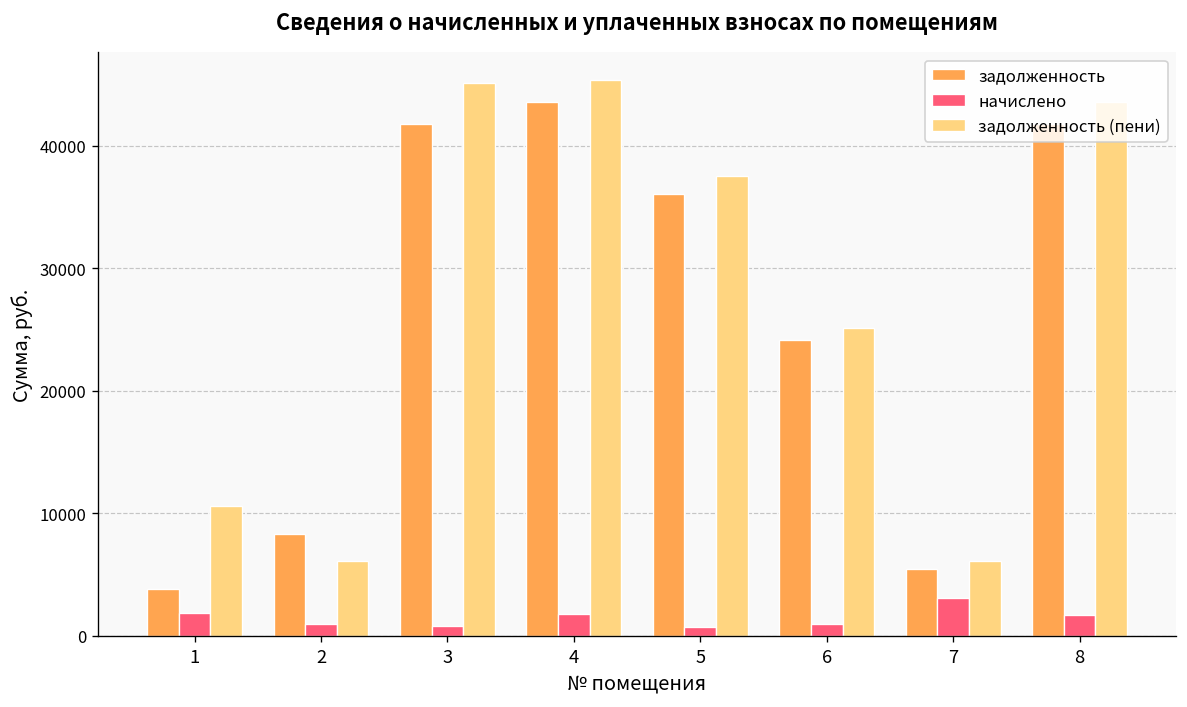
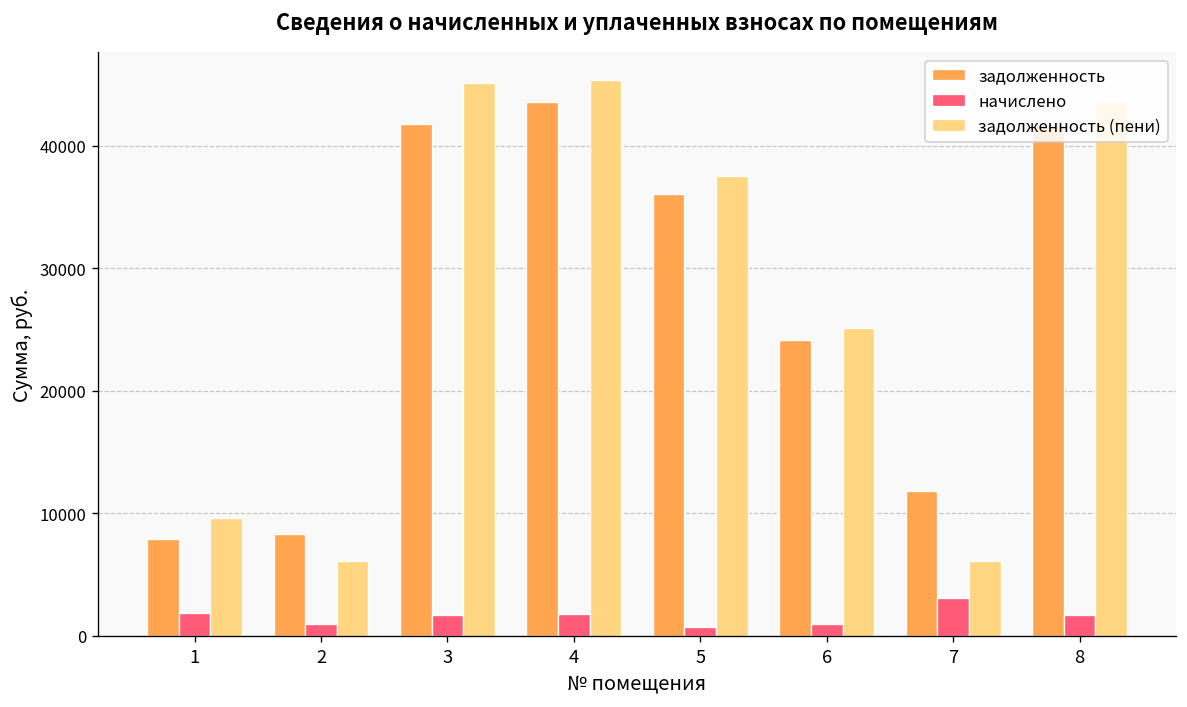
задолженность, 1: 3800 -> 7900
задолженность (пени), 1: 10600 -> 9600
начислено, 3: 800 -> 1700
задолженность, 7: 5500 -> 11800
